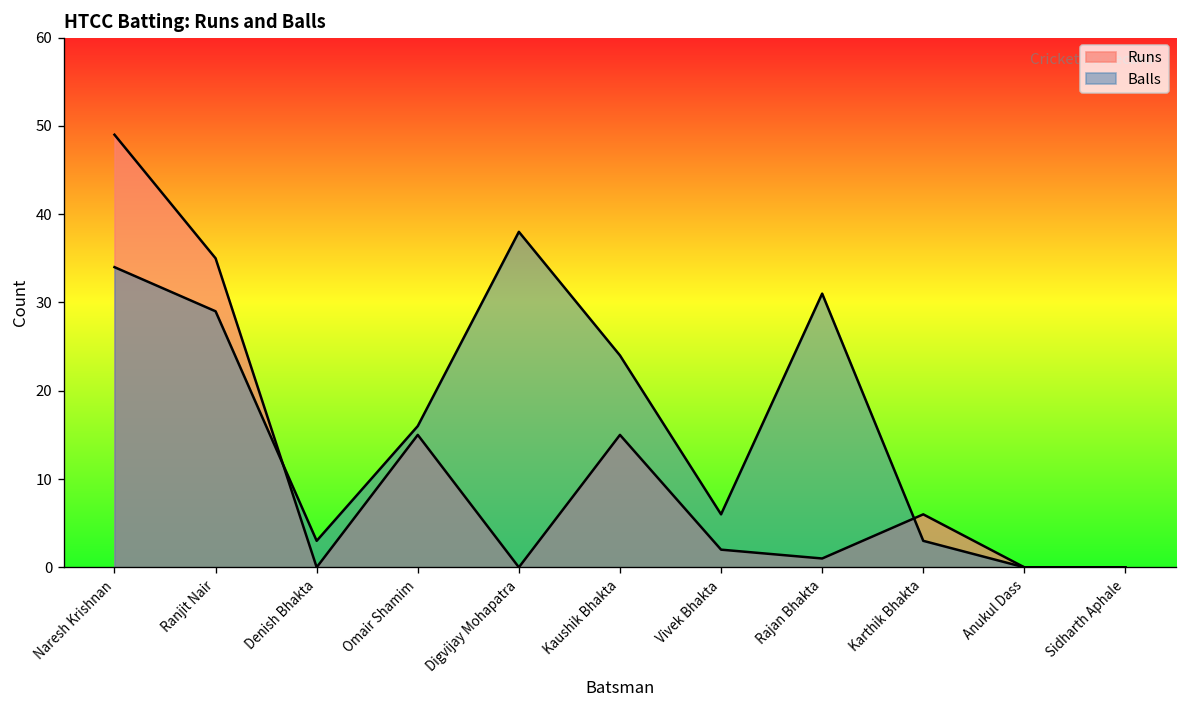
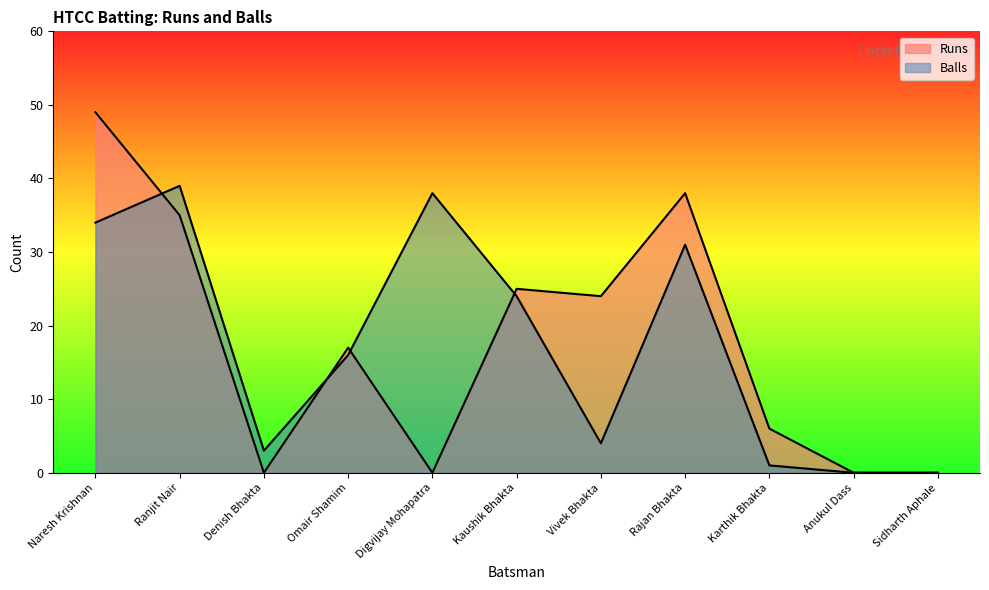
Balls, Ranjit Nair: 29 -> 39
Runs, Omair Shamim: 15 -> 17
Runs, Kaushik Bhakta: 15 -> 25
Runs, Vivek Bhakta: 2 -> 24
Balls, Vivek Bhakta: 6 -> 4
Runs, Rajan Bhakta: 1 -> 38
Balls, Karthik Bhakta: 3 -> 1
